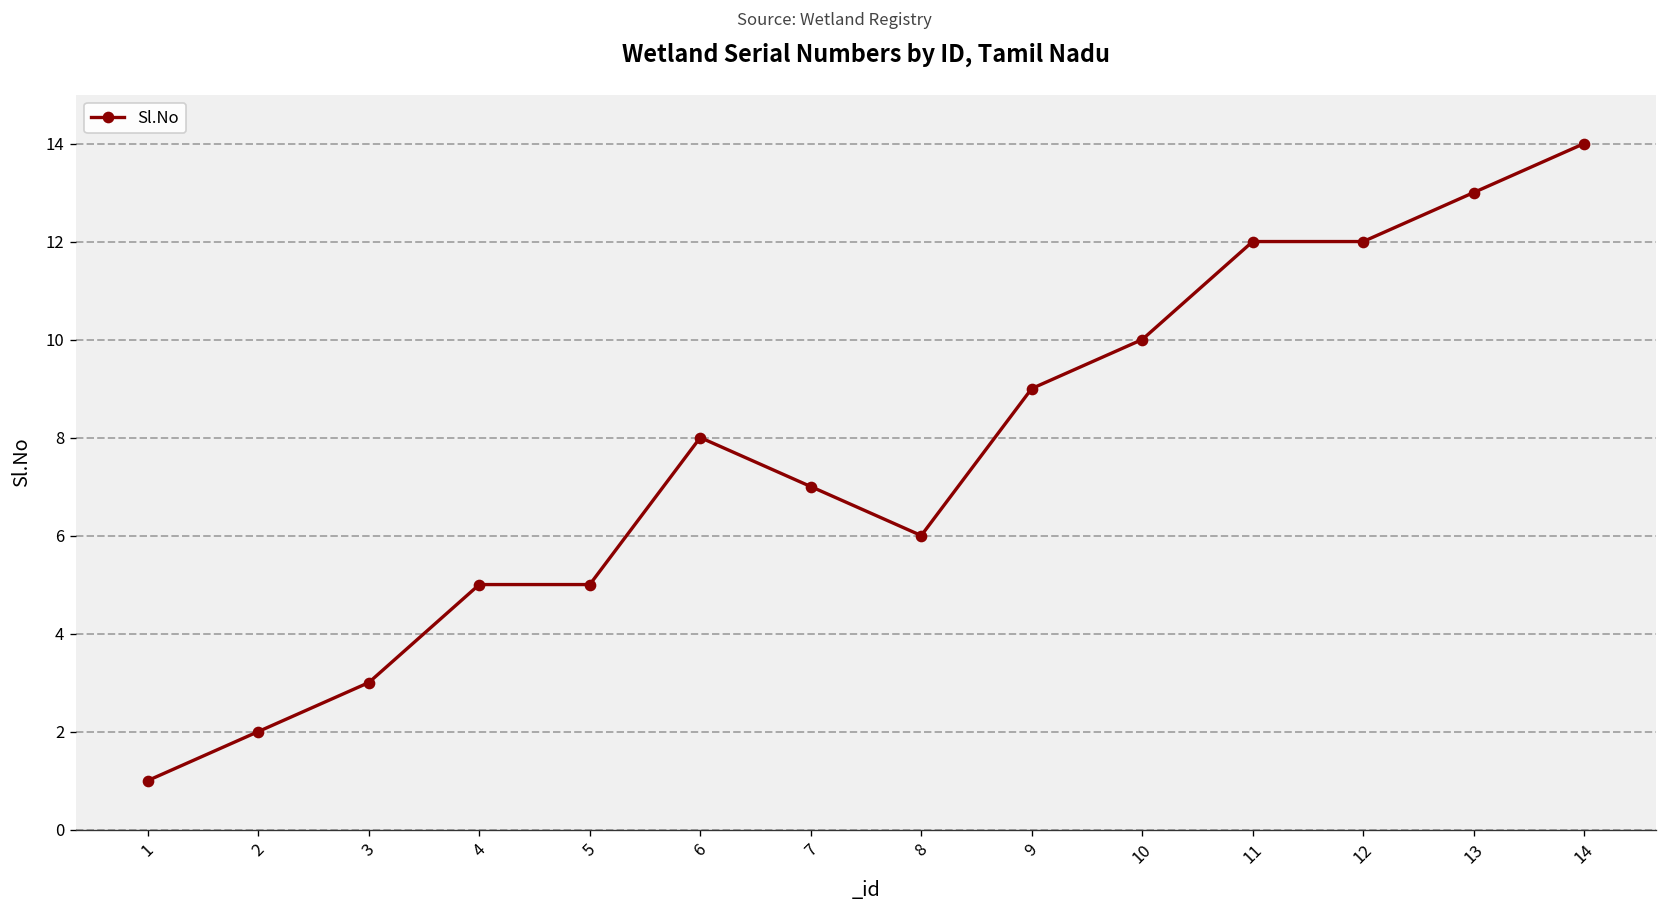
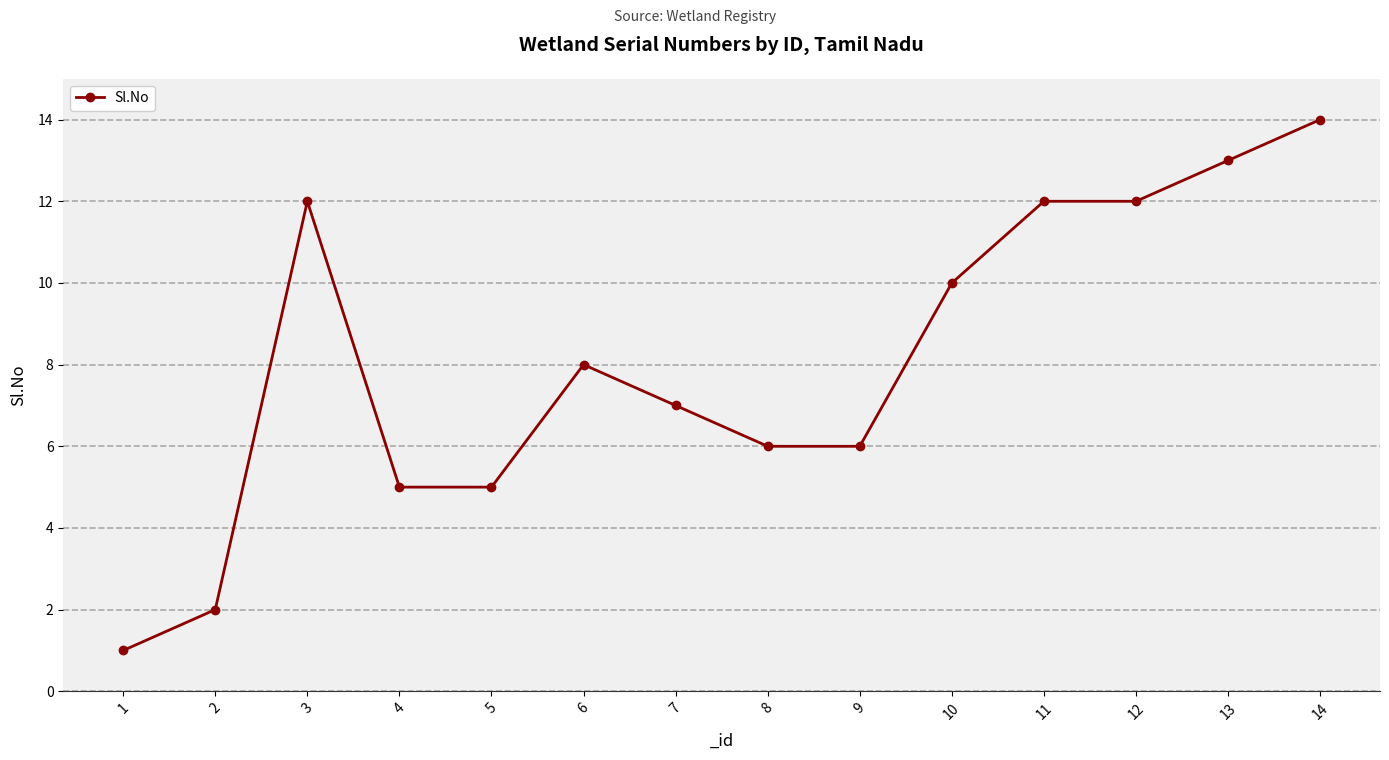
3: 3 -> 12
9: 9 -> 6
